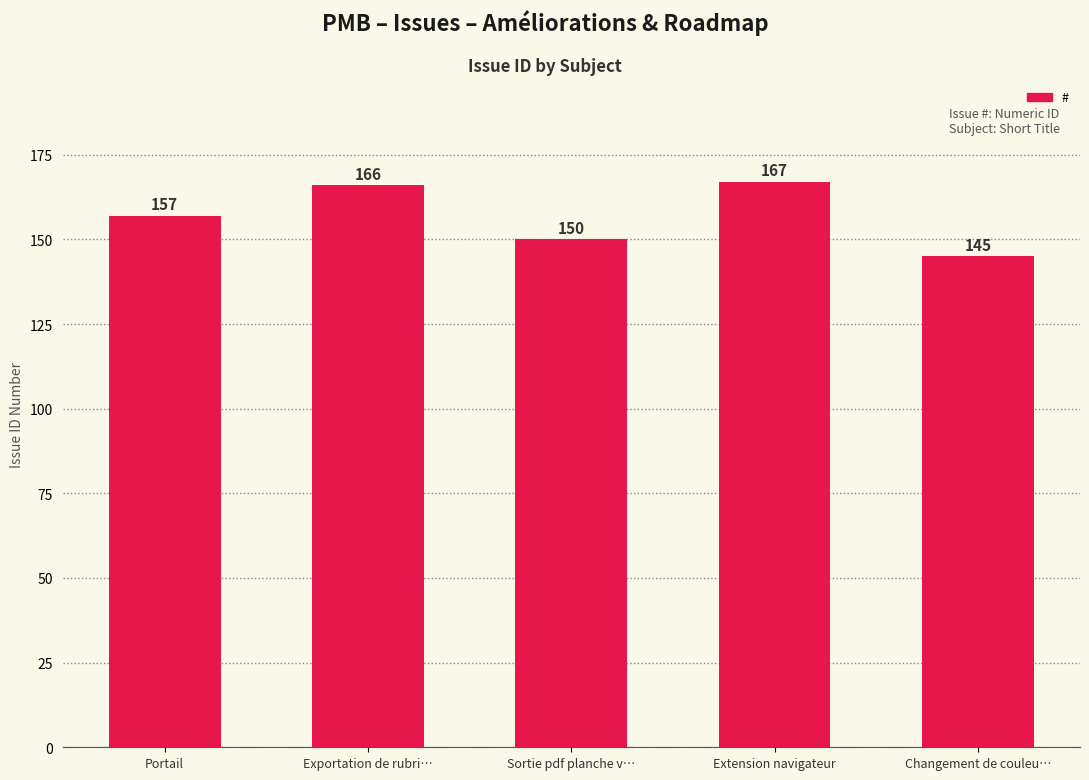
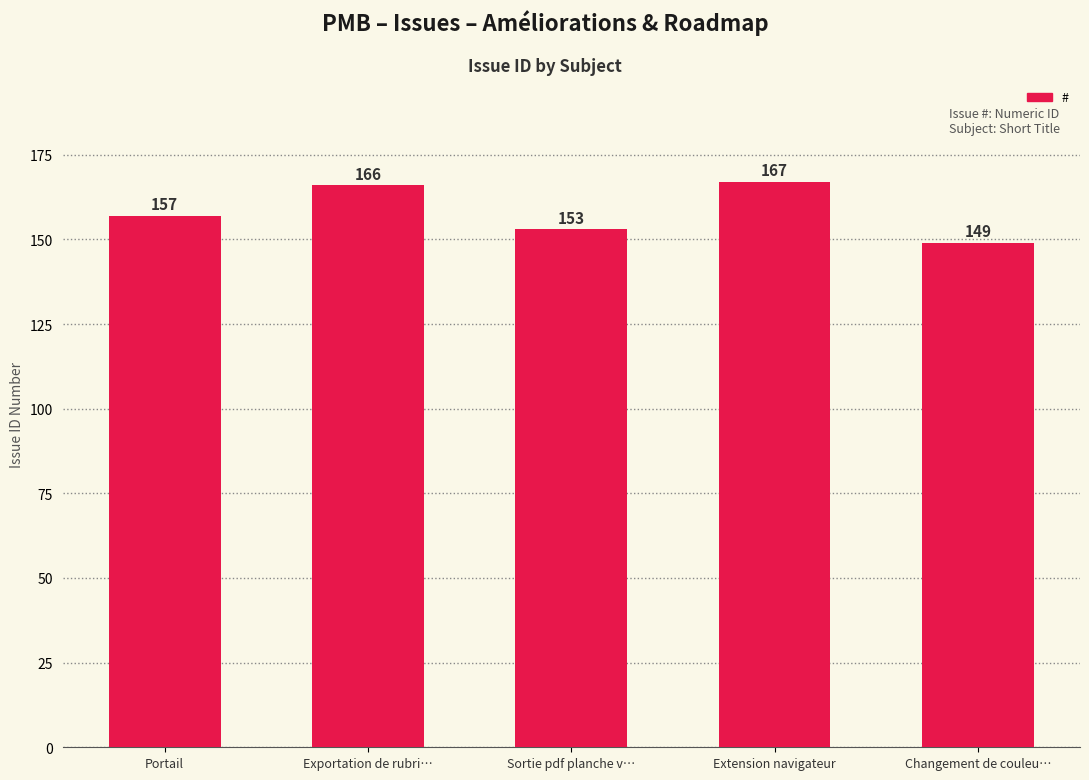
Sortie pdf planche v…: 150 -> 153
Changement de couleu…: 145 -> 149
